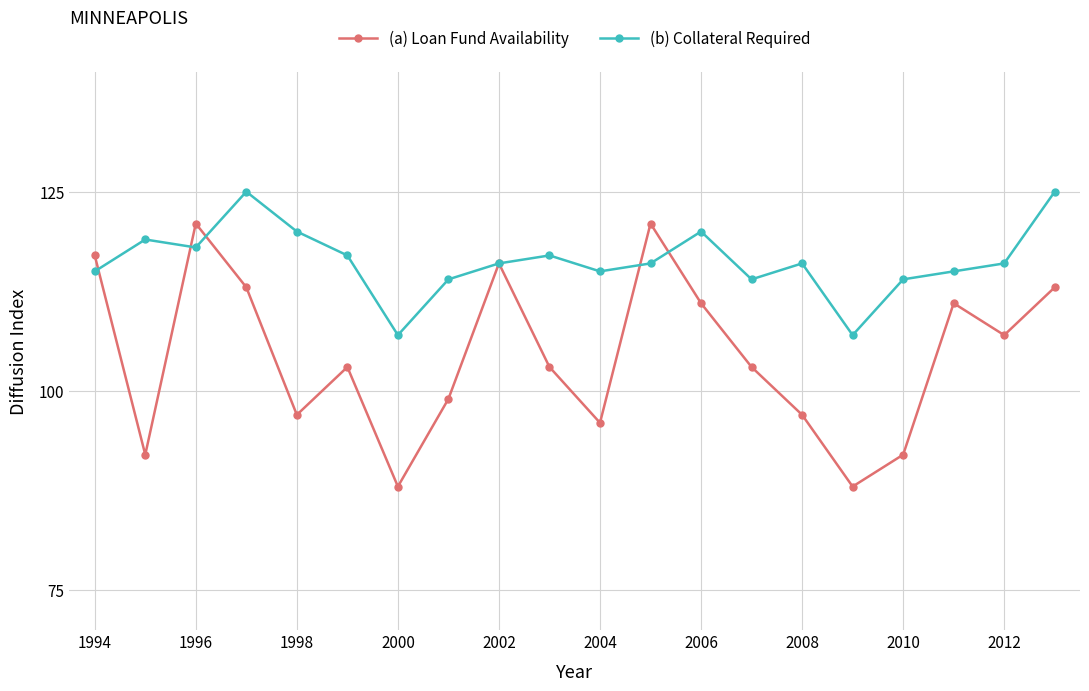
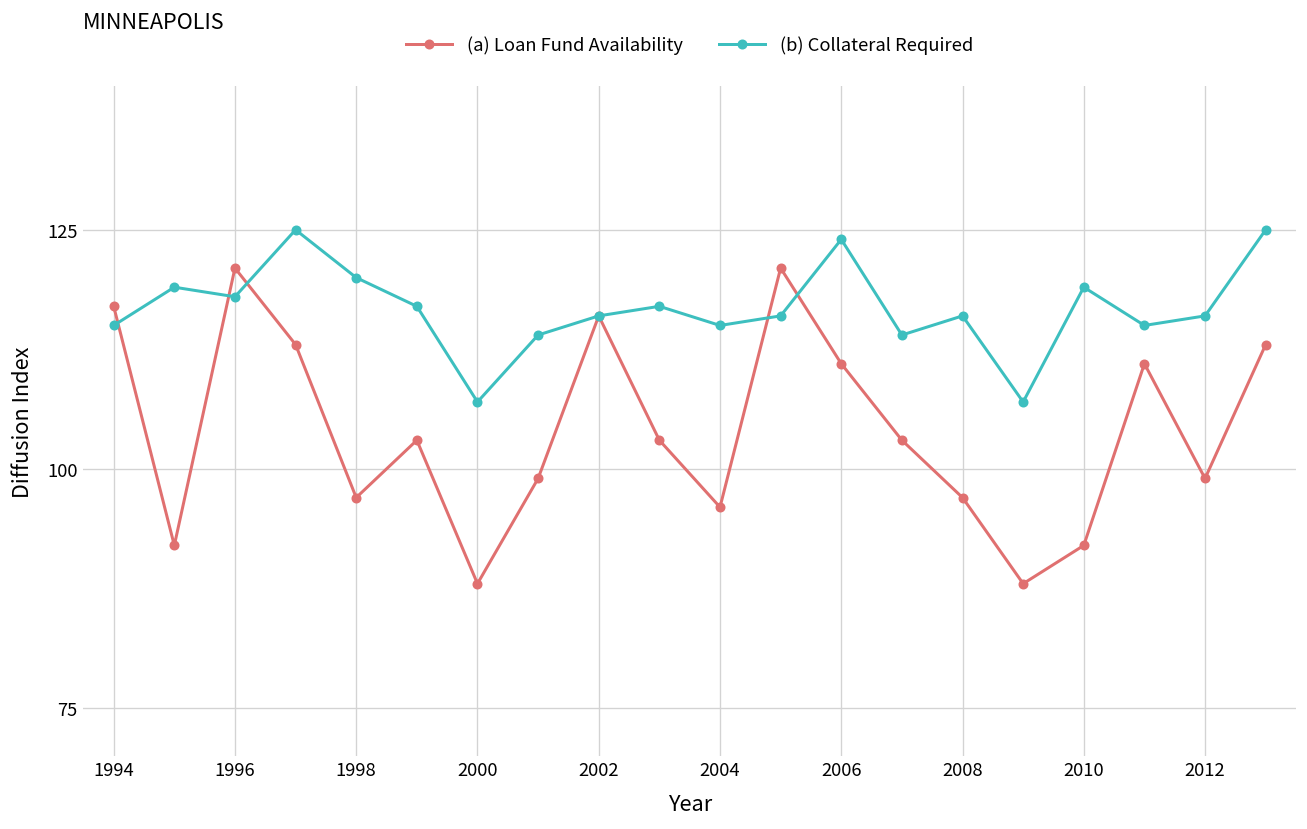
(b) Collateral Required, 2006: 120 -> 124
(b) Collateral Required, 2010: 114 -> 119
(a) Loan Fund Availability, 2012: 107 -> 99
